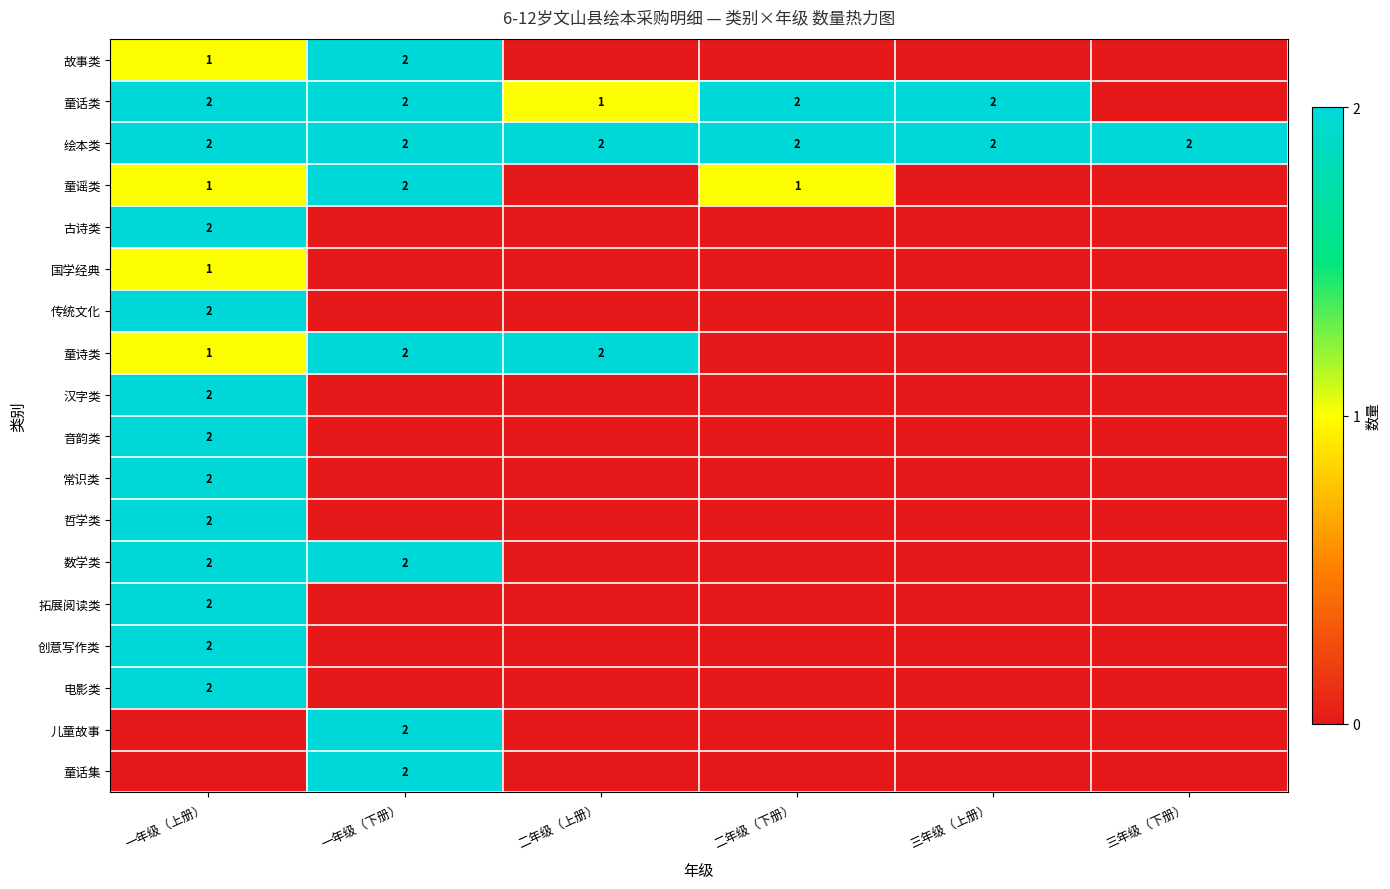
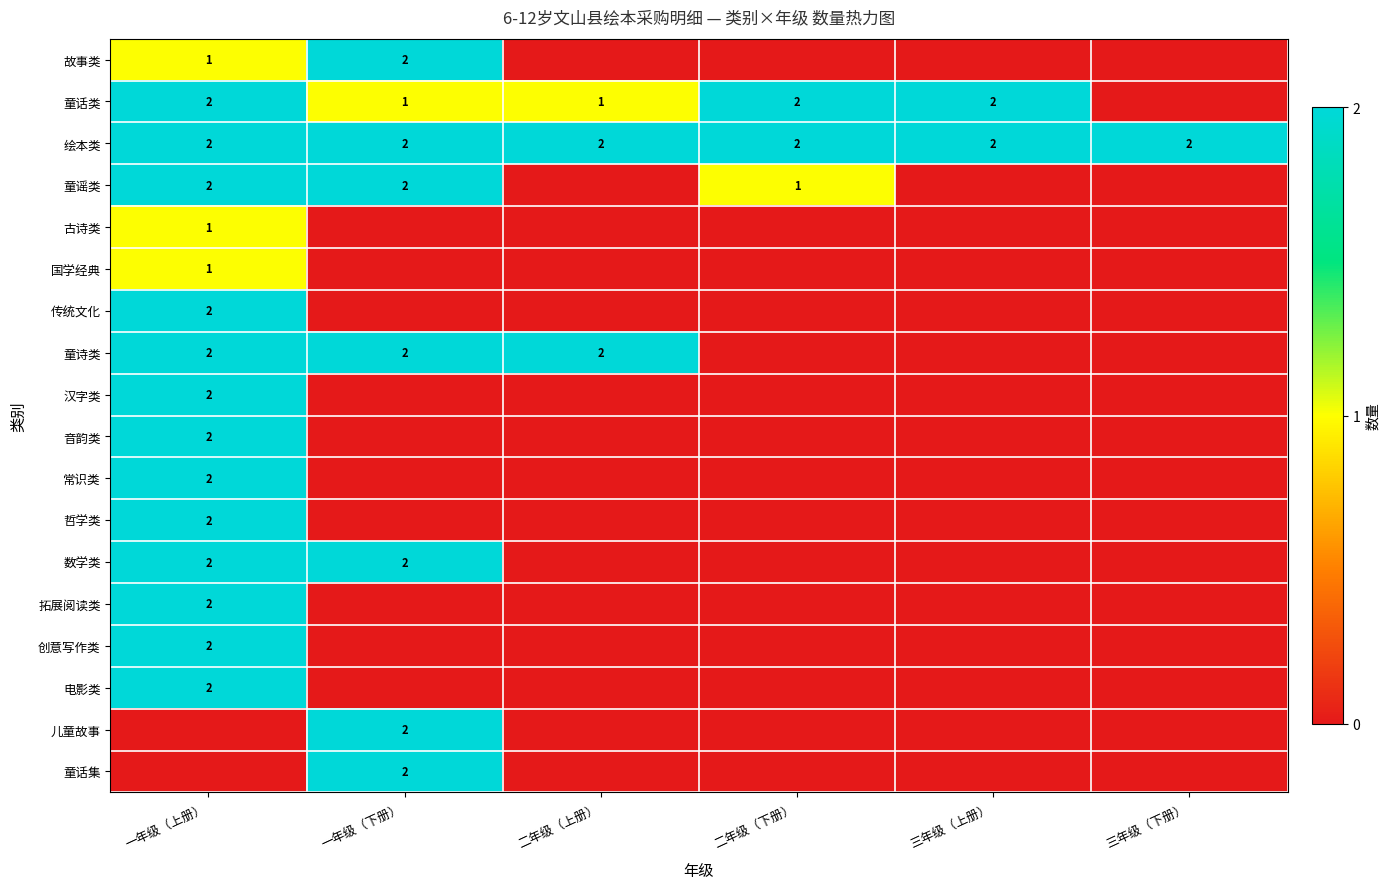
童话类, 一年级（下册）: 2 -> 1
童谣类, 一年级（上册）: 1 -> 2
古诗类, 一年级（上册）: 2 -> 1
童诗类, 一年级（上册）: 1 -> 2
